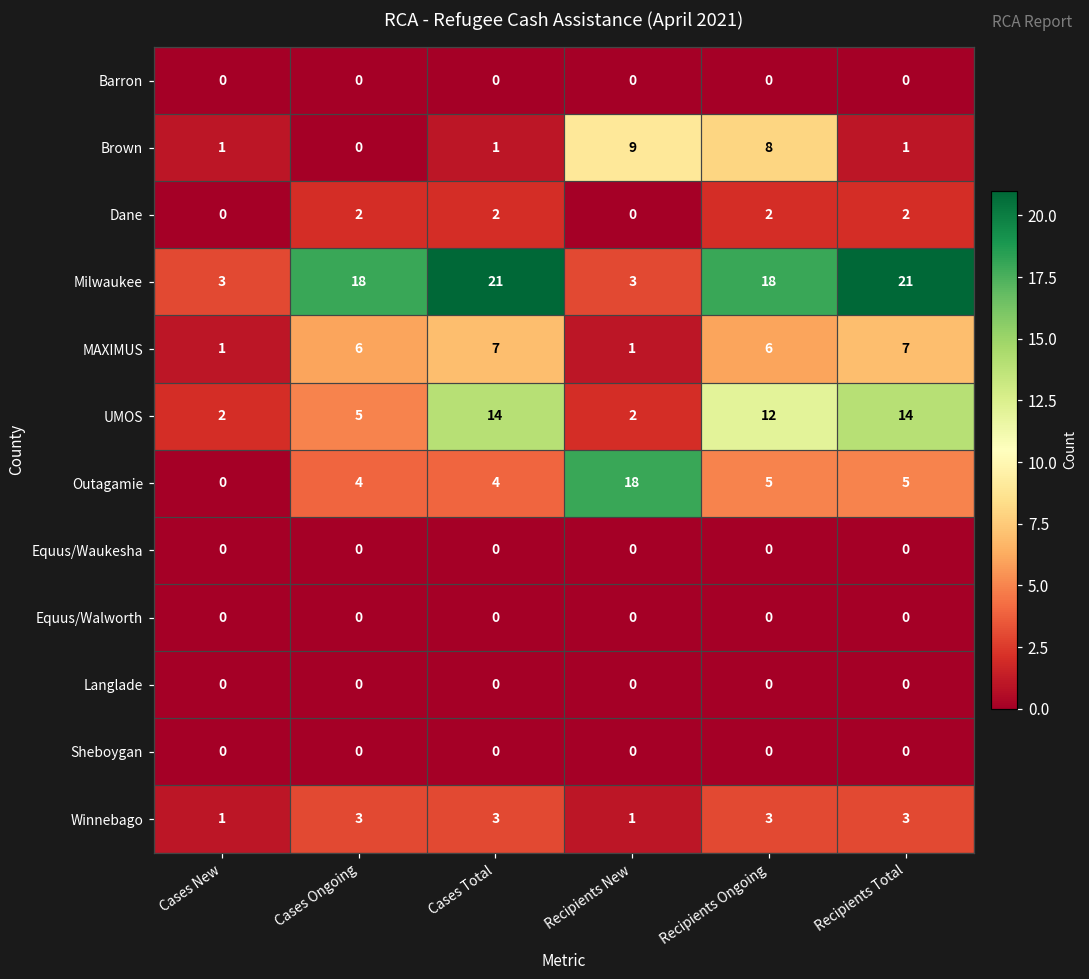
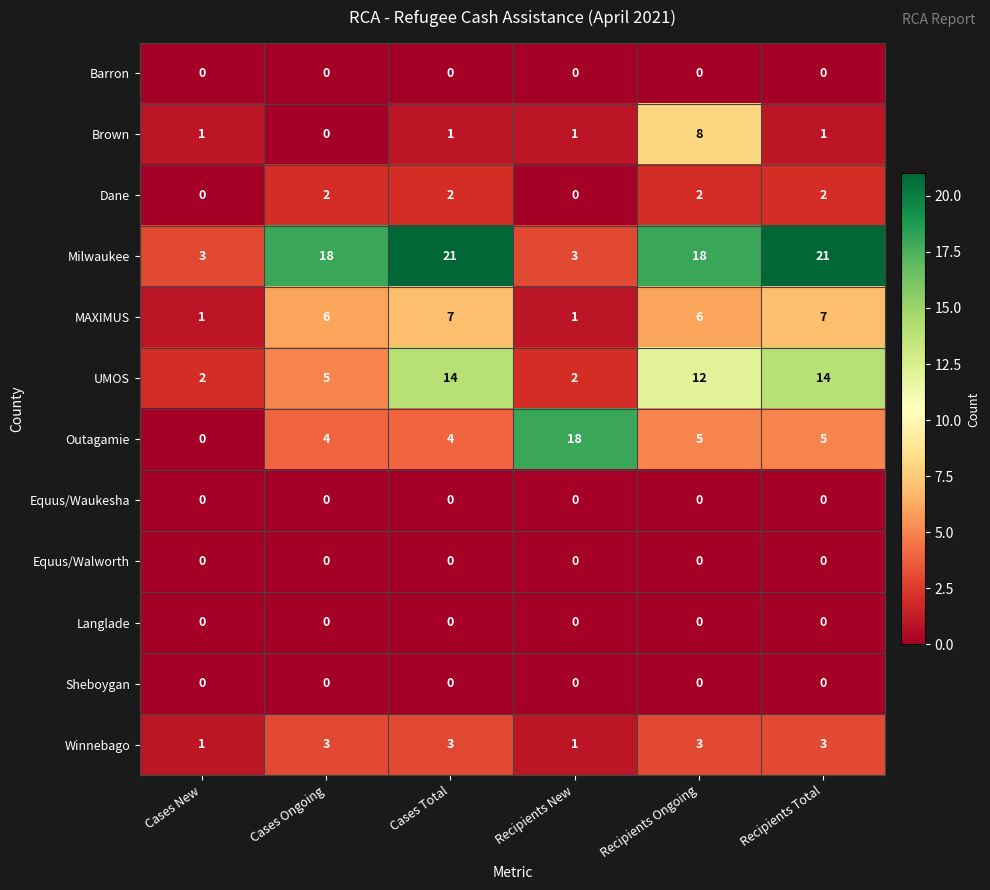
Brown, Recipients New: 9 -> 1
